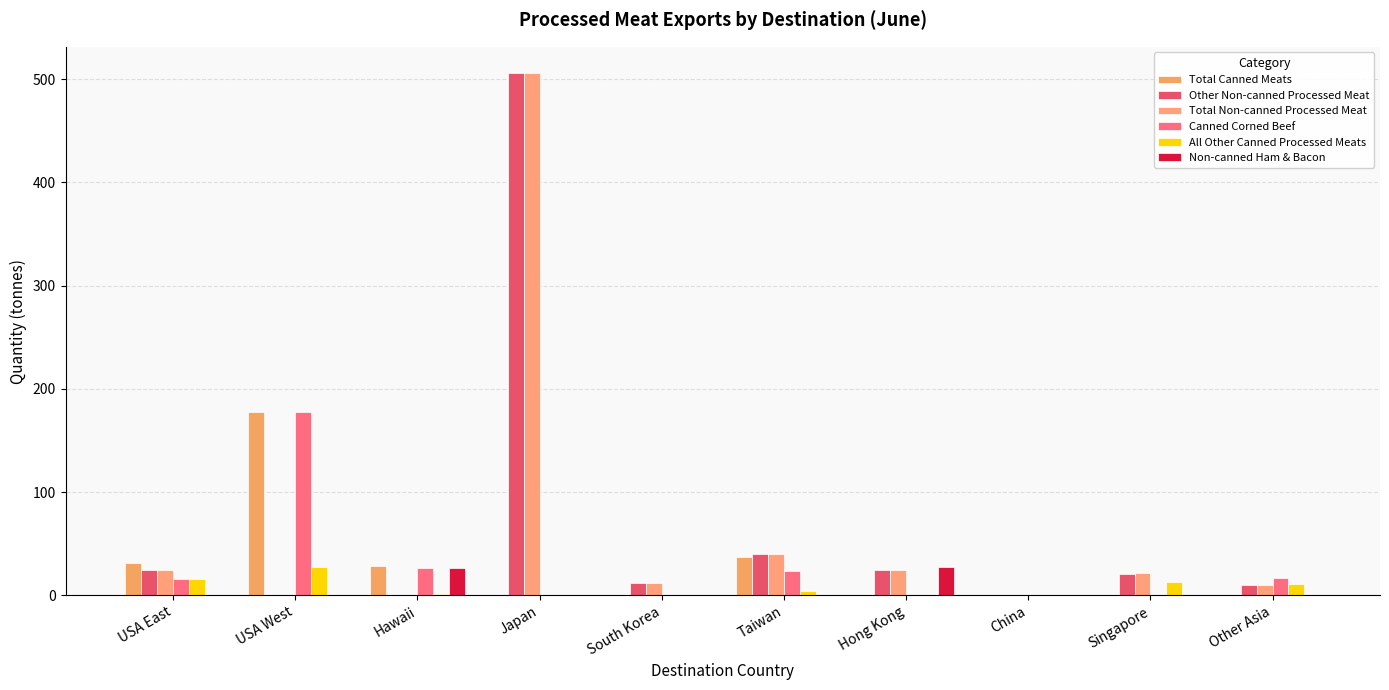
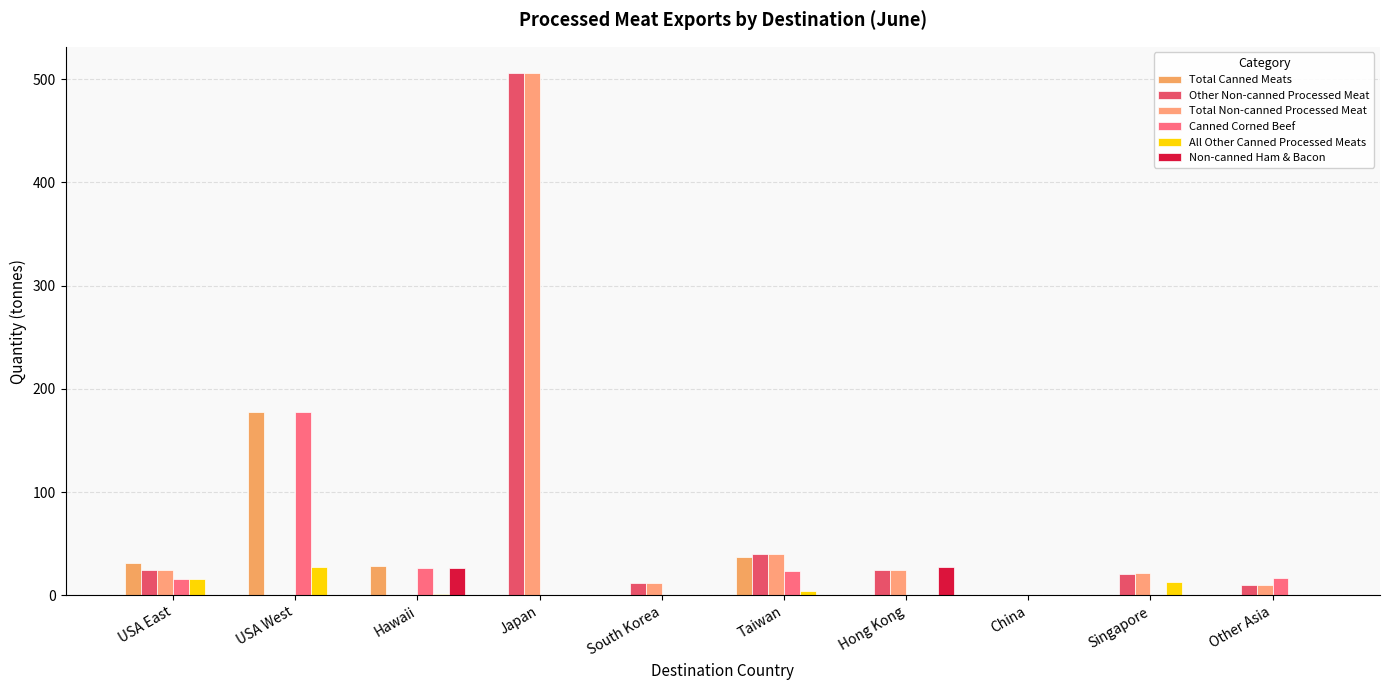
All Other Canned Processed Meats, Other Asia: 11 -> 1
